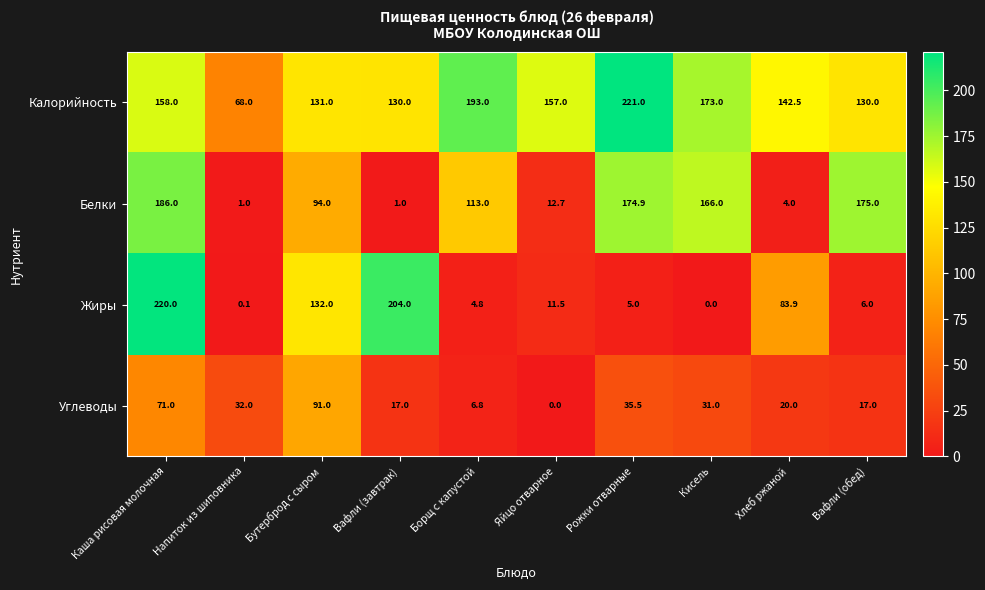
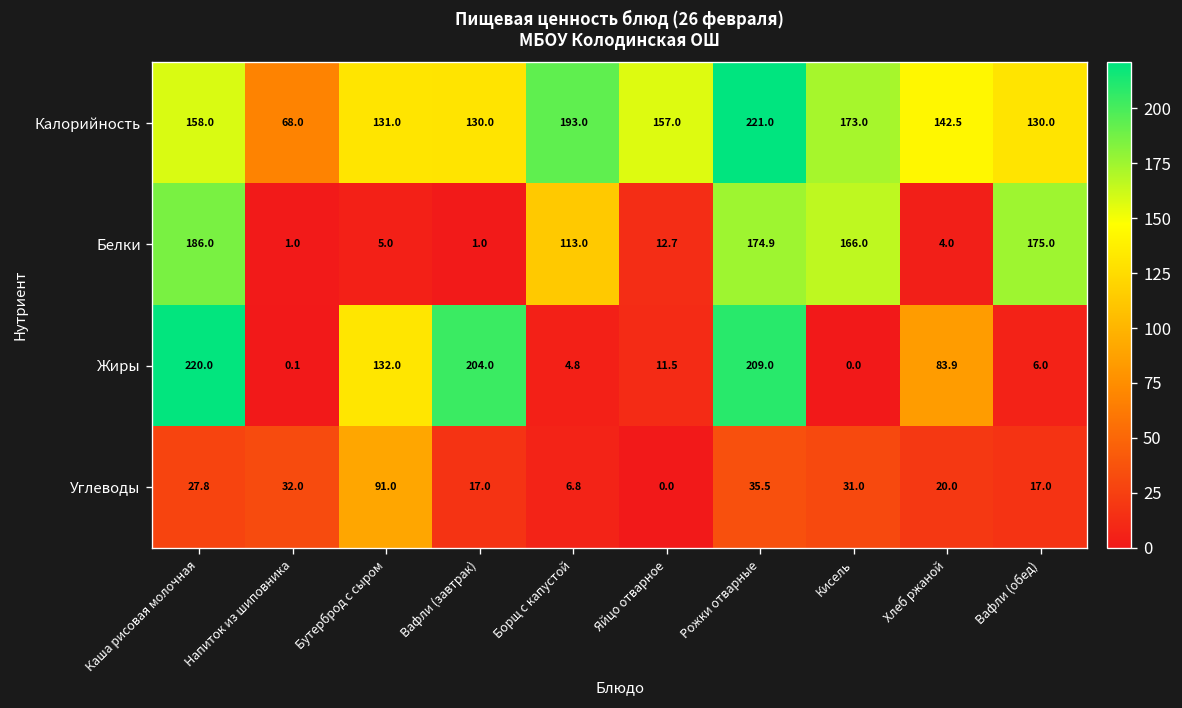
Белки, Бутерброд с сыром: 94.0 -> 5.0
Жиры, Рожки отварные: 5.0 -> 209.0
Углеводы, Каша рисовая молочная: 71.0 -> 27.8
